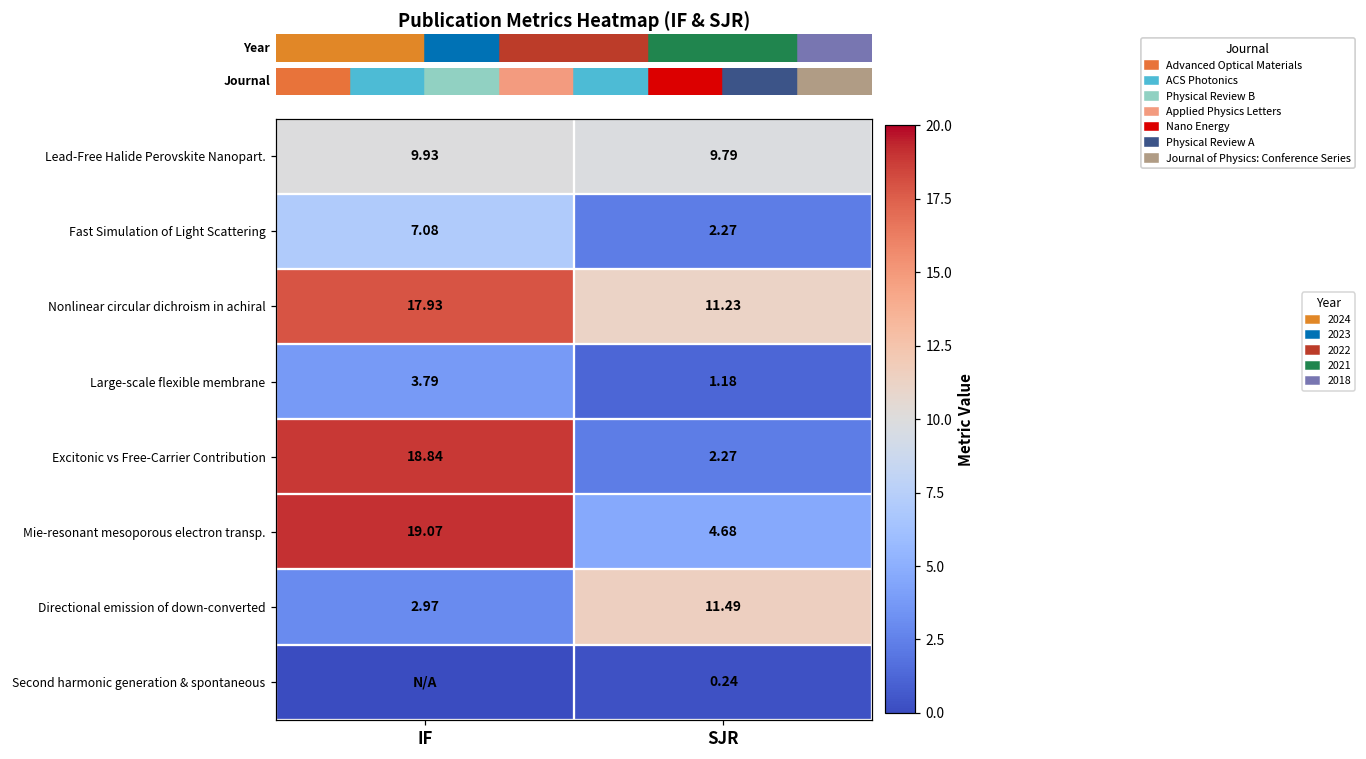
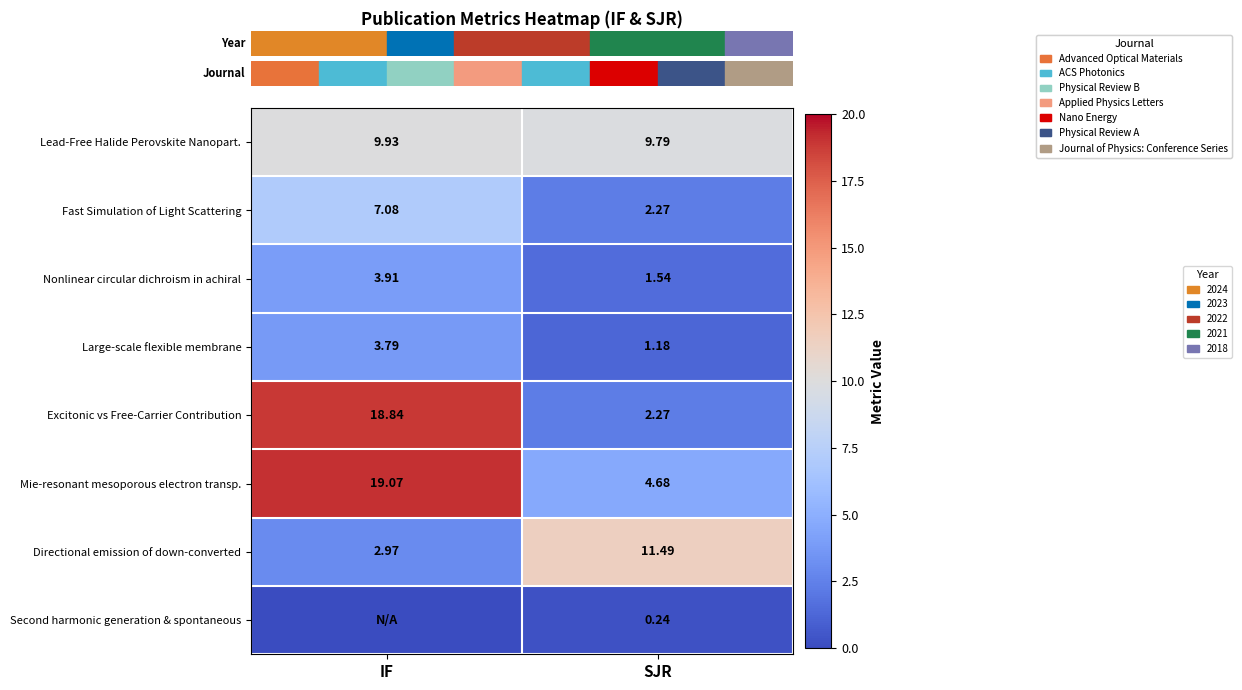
Nonlinear circular dichroism in achiral, IF: 17.93 -> 3.91
Nonlinear circular dichroism in achiral, SJR: 11.23 -> 1.54
